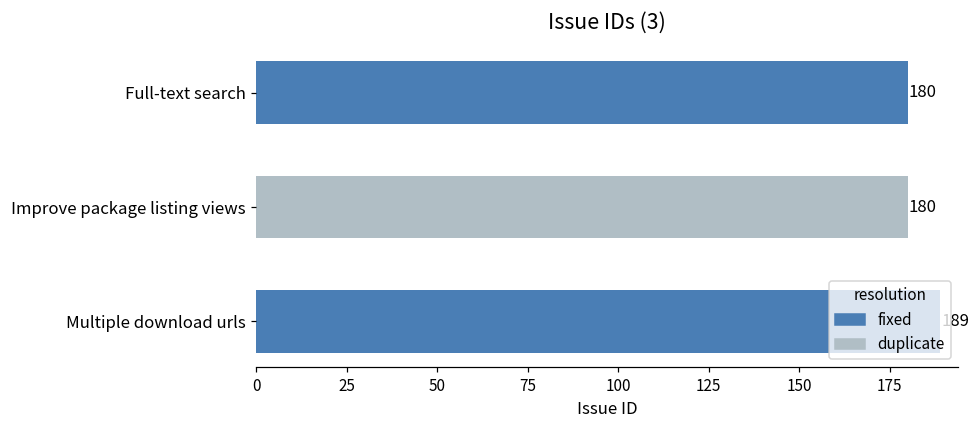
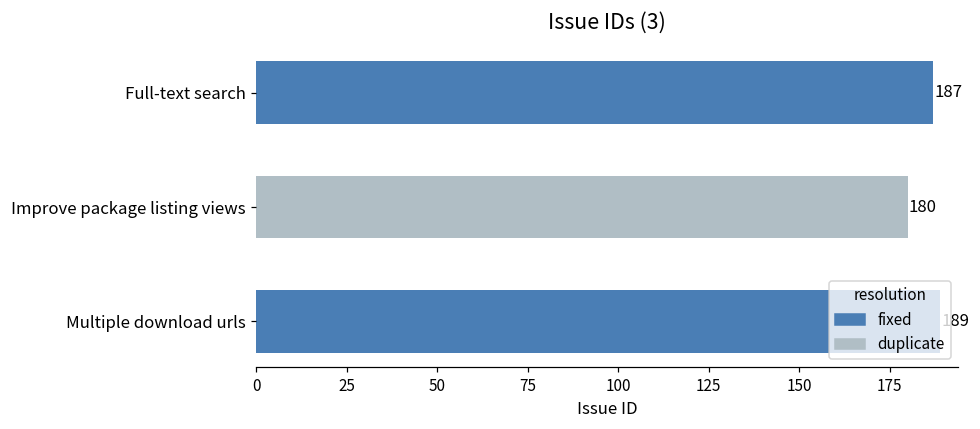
Full-text search: 180 -> 187
